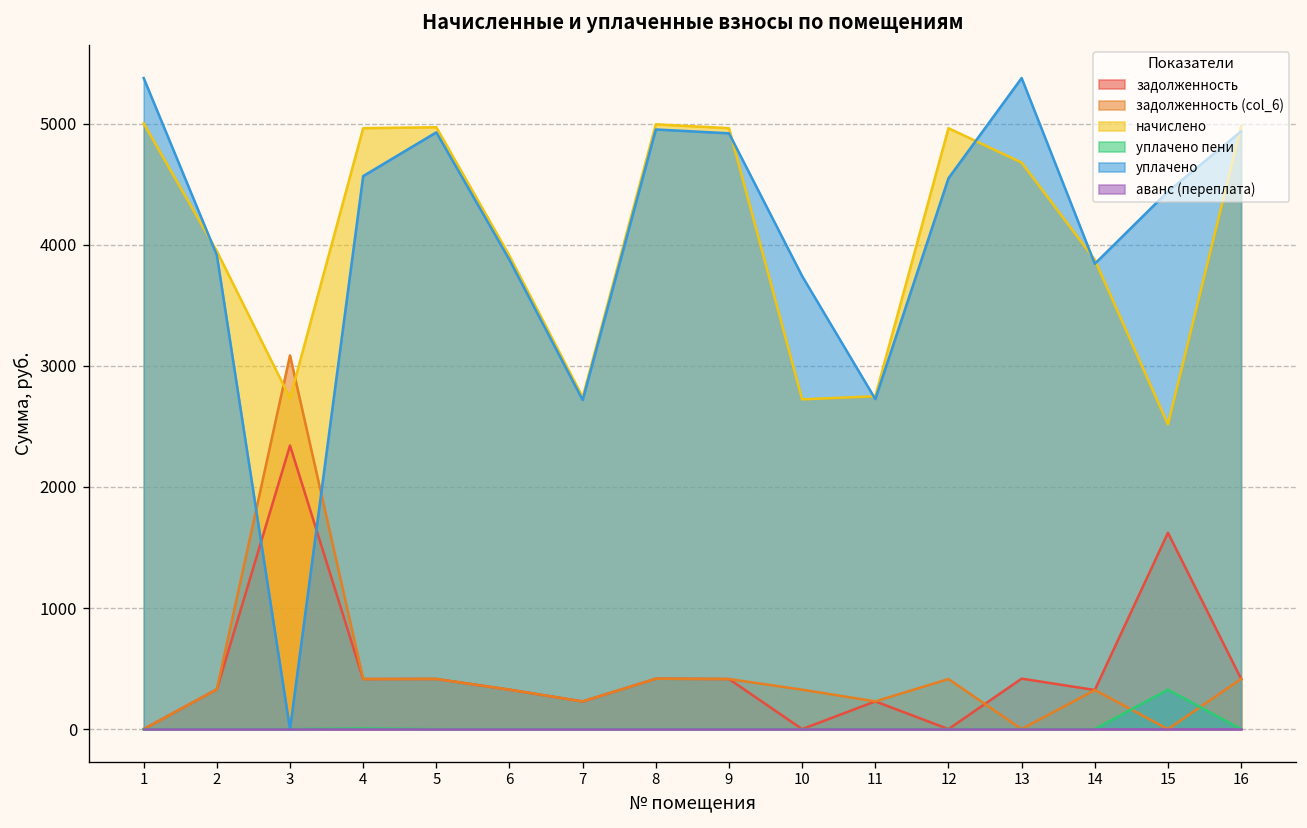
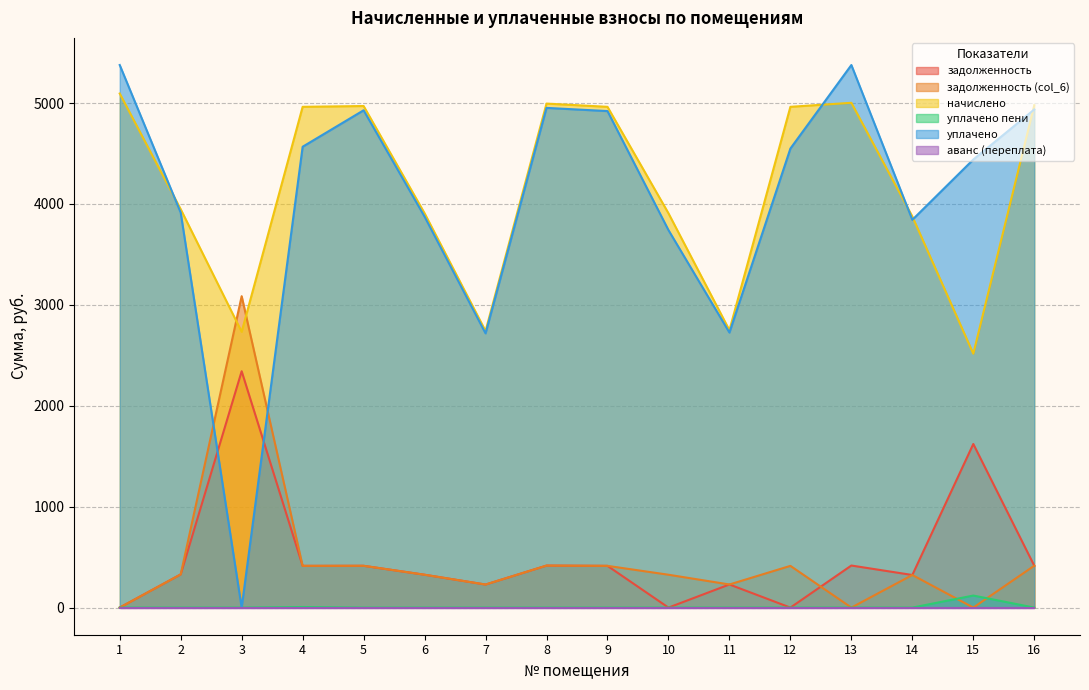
начислено, 1: 5000 -> 5090
начислено, 10: 2720 -> 3910
начислено, 13: 4680 -> 5000
уплачено пени, 15: 330 -> 120
